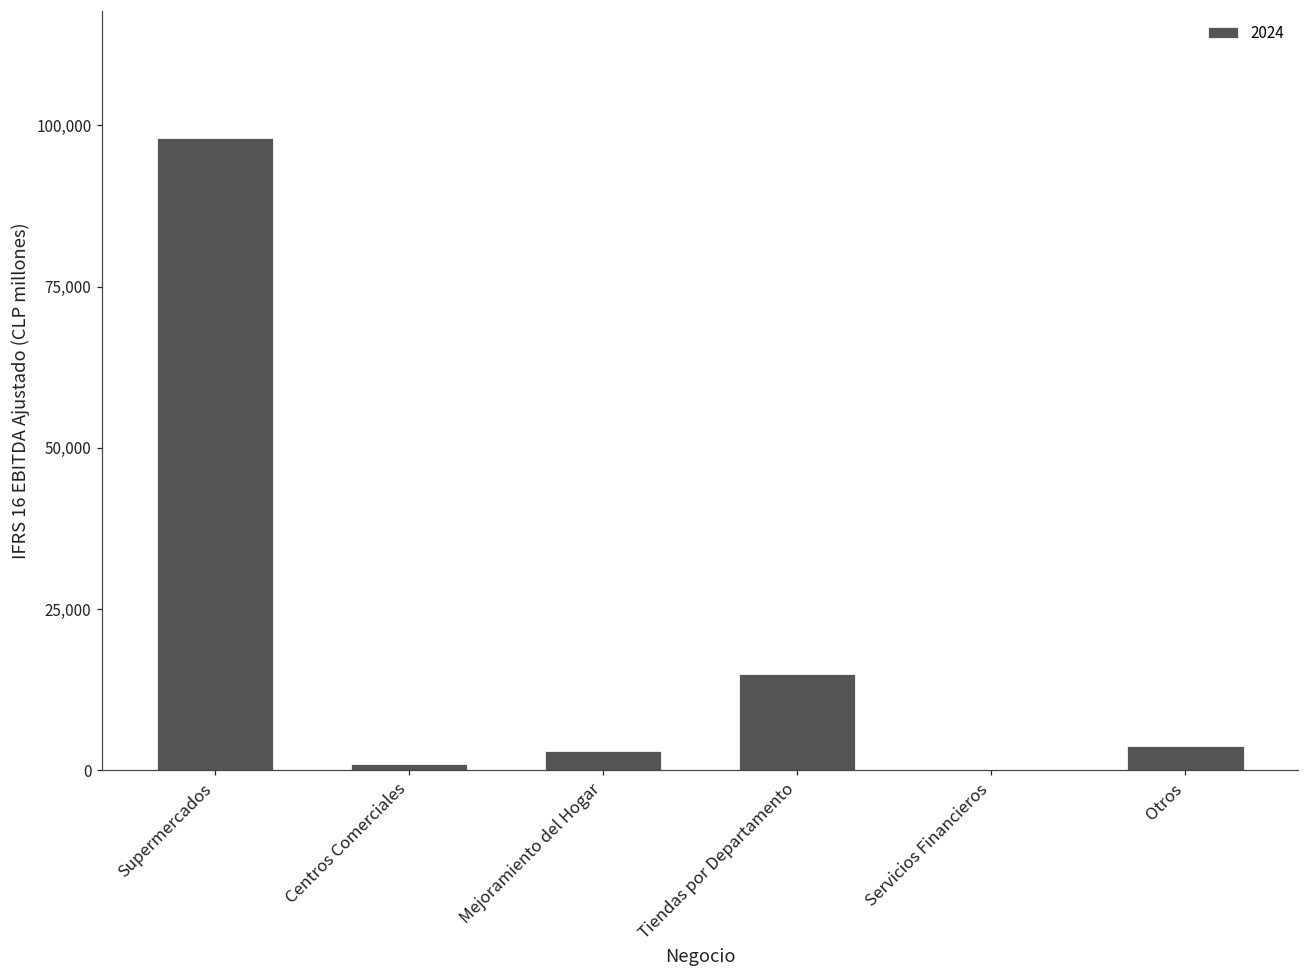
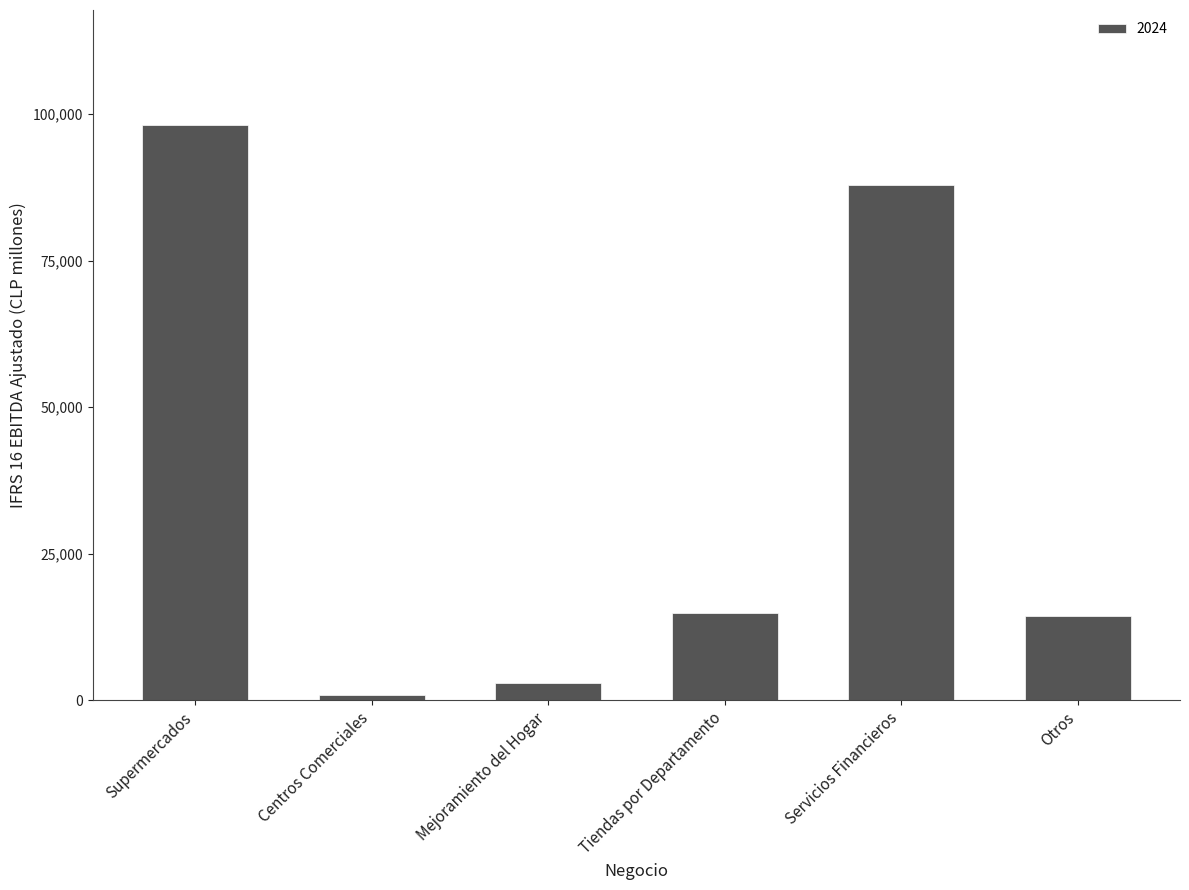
Servicios Financieros: 0 -> 88,000
Otros: 4,000 -> 14,000
